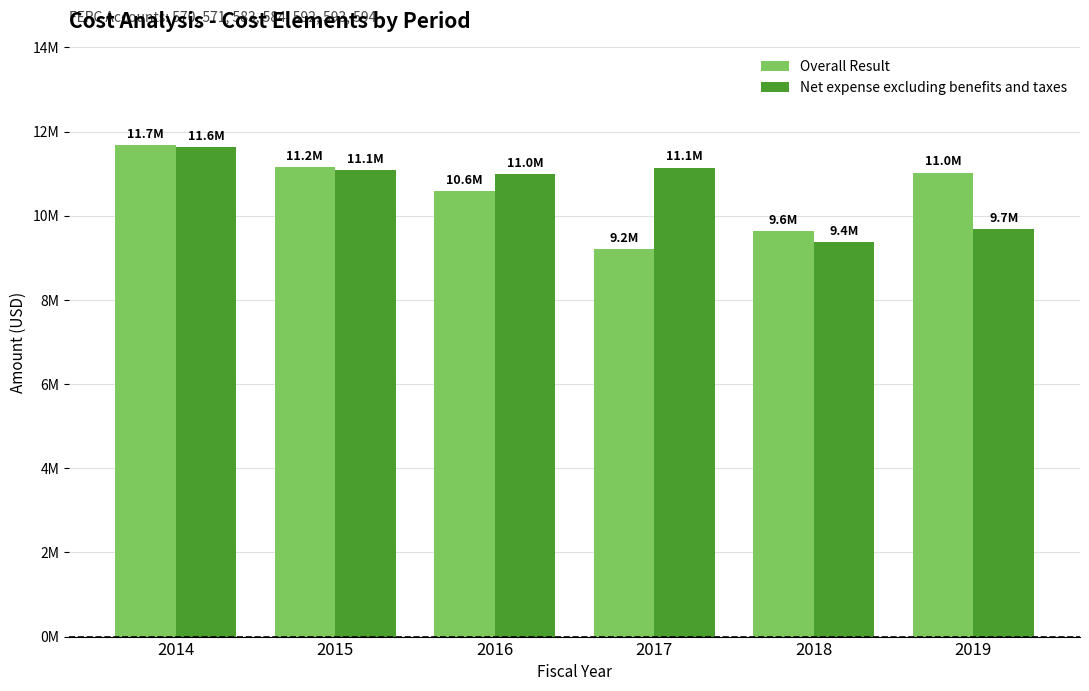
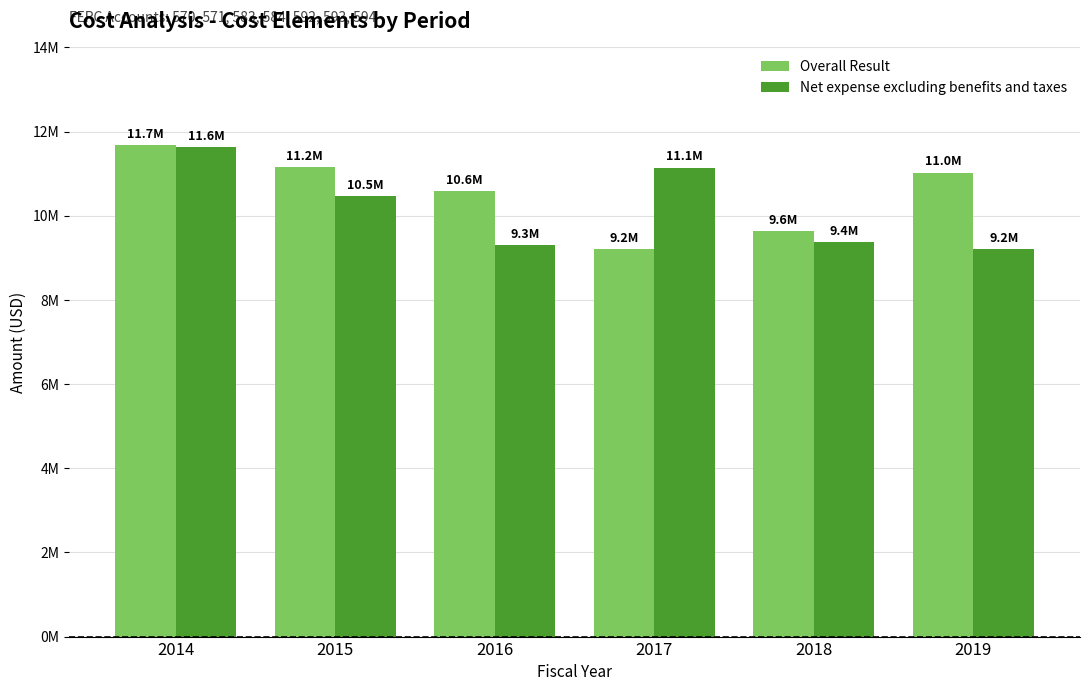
Net expense excluding benefits and taxes, 2015: 11.1M -> 10.5M
Net expense excluding benefits and taxes, 2016: 11.0M -> 9.3M
Net expense excluding benefits and taxes, 2019: 9.7M -> 9.2M
